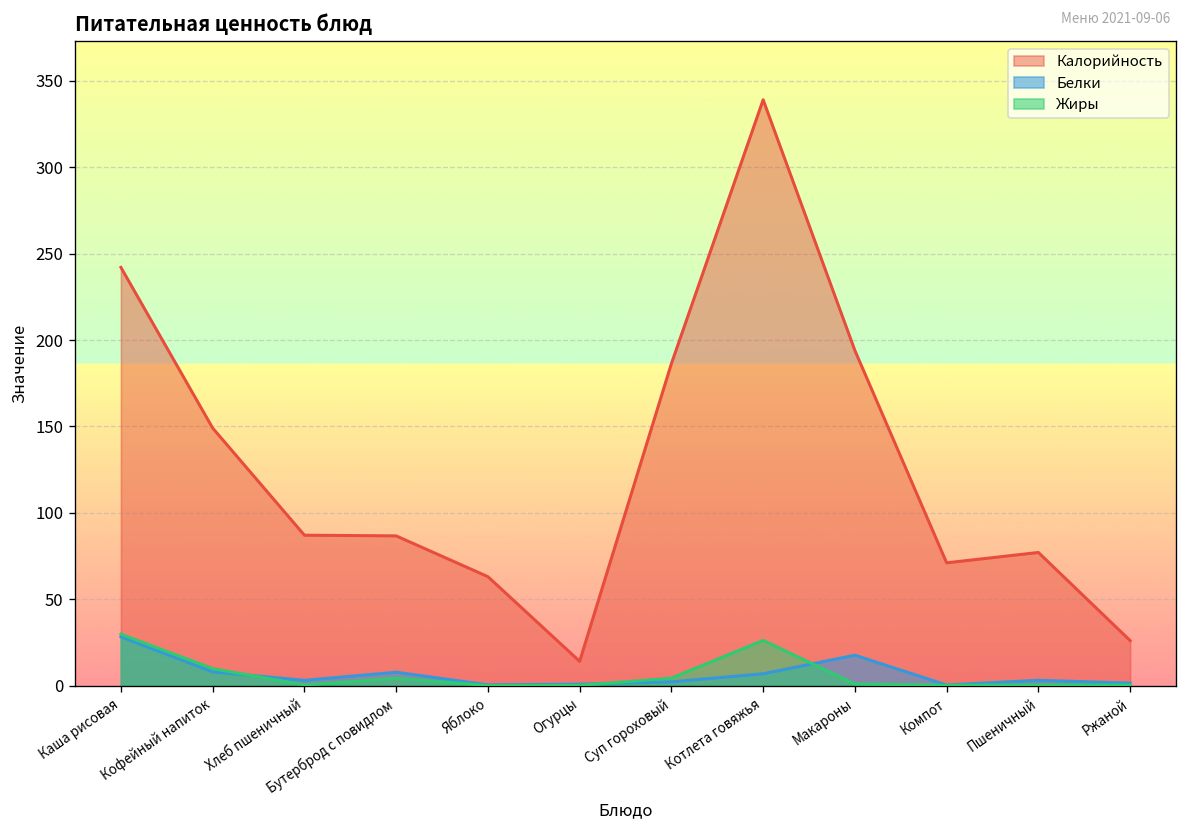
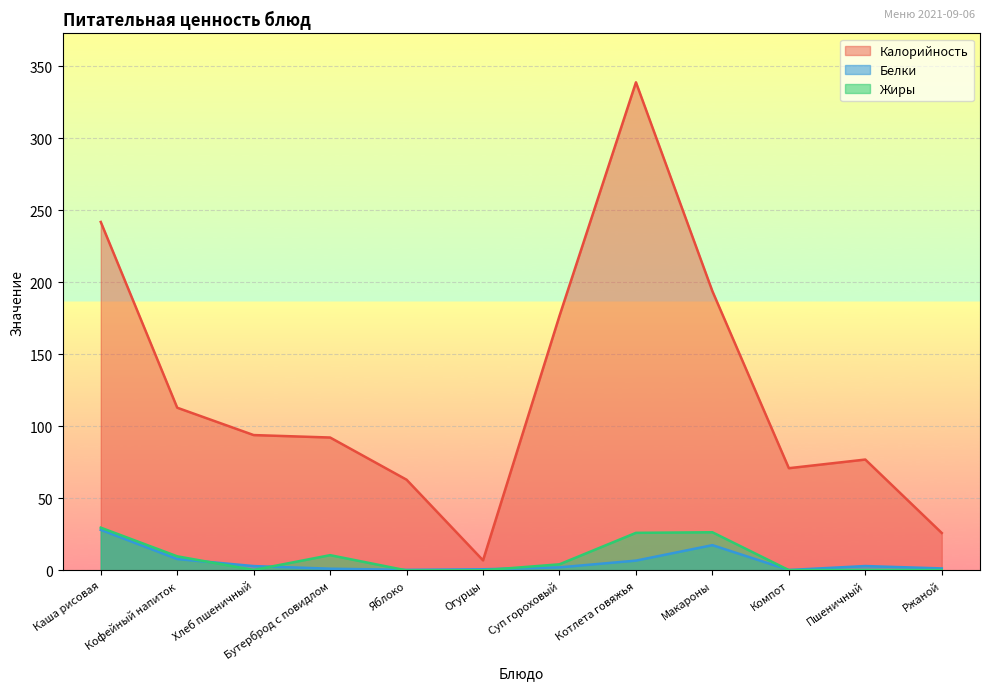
Калорийность, Кофейный напиток: 149 -> 113
Калорийность, Хлеб пшеничный: 87 -> 94
Калорийность, Бутерброд с повидлом: 87 -> 92
Белки, Бутерброд с повидлом: 8 -> 1
Жиры, Бутерброд с повидлом: 4 -> 11
Калорийность, Огурцы: 14 -> 7
Калорийность, Суп гороховый: 186 -> 177
Жиры, Макароны: 1 -> 27
